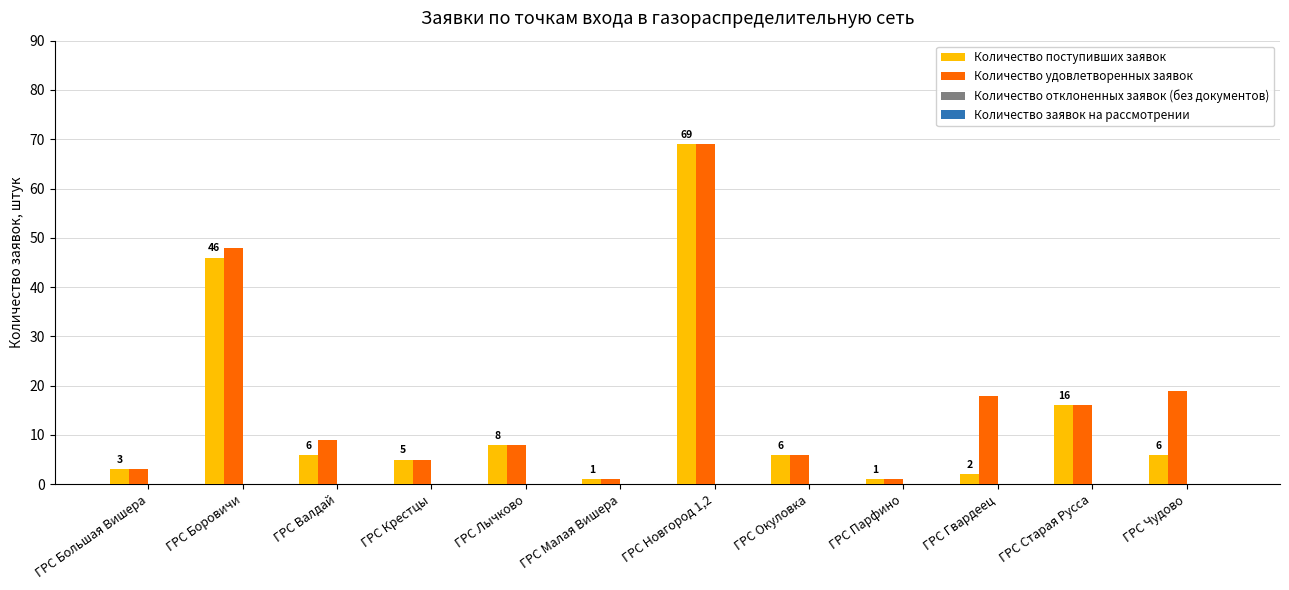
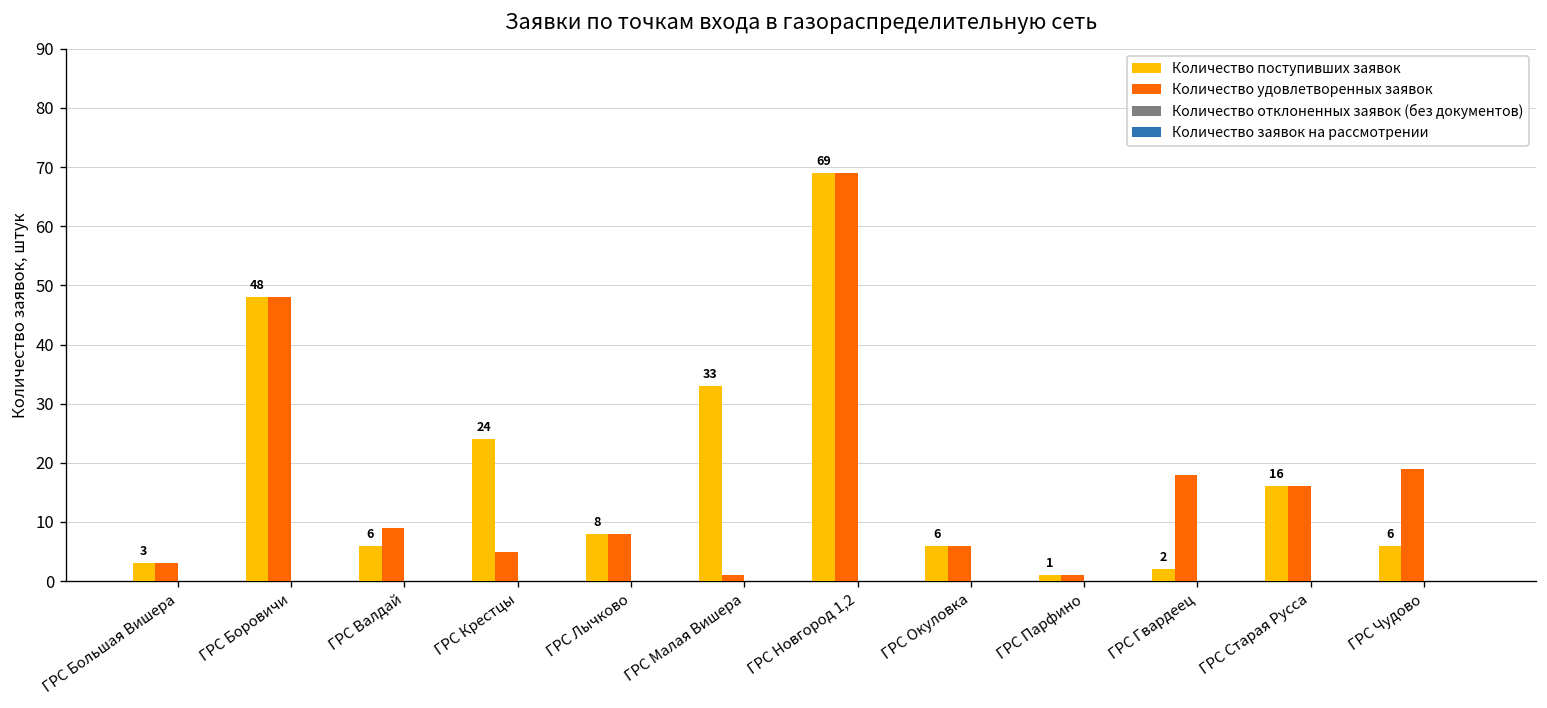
Количество поступивших заявок, ГРС Боровичи: 46 -> 48
Количество поступивших заявок, ГРС Крестцы: 5 -> 24
Количество поступивших заявок, ГРС Малая Вишера: 1 -> 33
